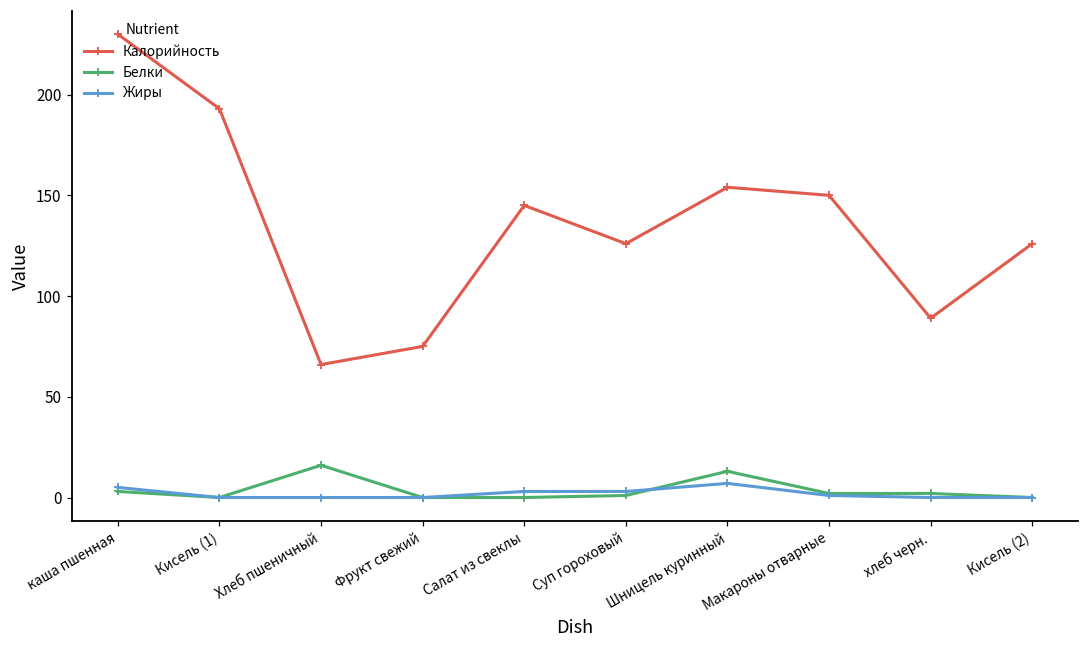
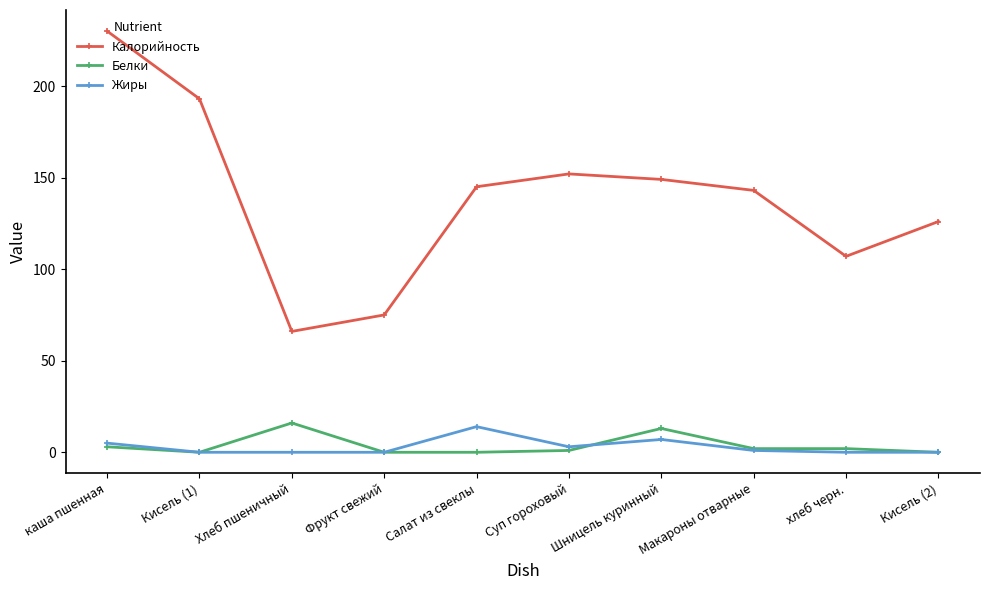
Жиры, Салат из свеклы: 3 -> 14
Калорийность, Суп гороховый: 126 -> 152
Калорийность, Шницель куринный: 154 -> 149
Калорийность, Макароны отварные: 150 -> 143
Калорийность, хлеб черн.: 89 -> 107
